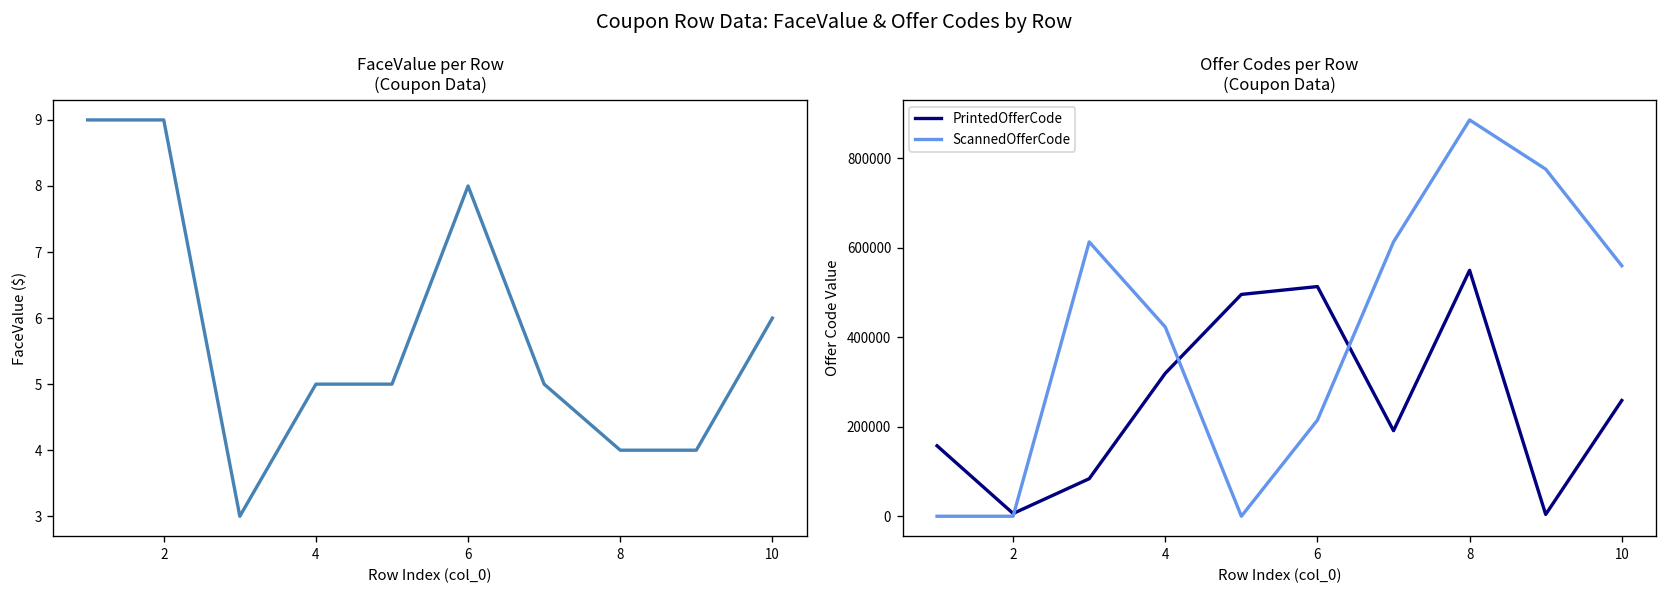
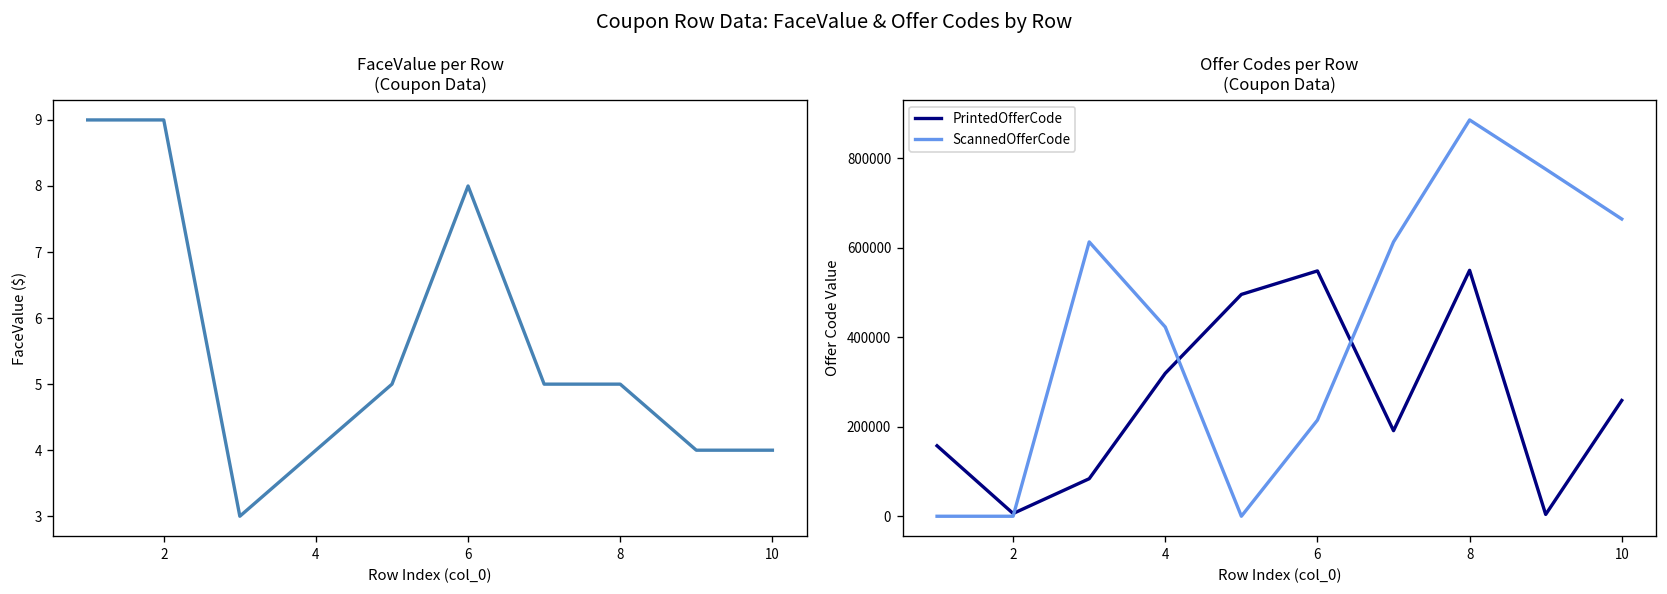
FaceValue per Row (Coupon Data), 4: 5 -> 4
FaceValue per Row (Coupon Data), 8: 4 -> 5
FaceValue per Row (Coupon Data), 10: 6 -> 4
Offer Codes per Row (Coupon Data), PrintedOfferCode, 6: 510000 -> 550000
Offer Codes per Row (Coupon Data), ScannedOfferCode, 10: 560000 -> 660000
